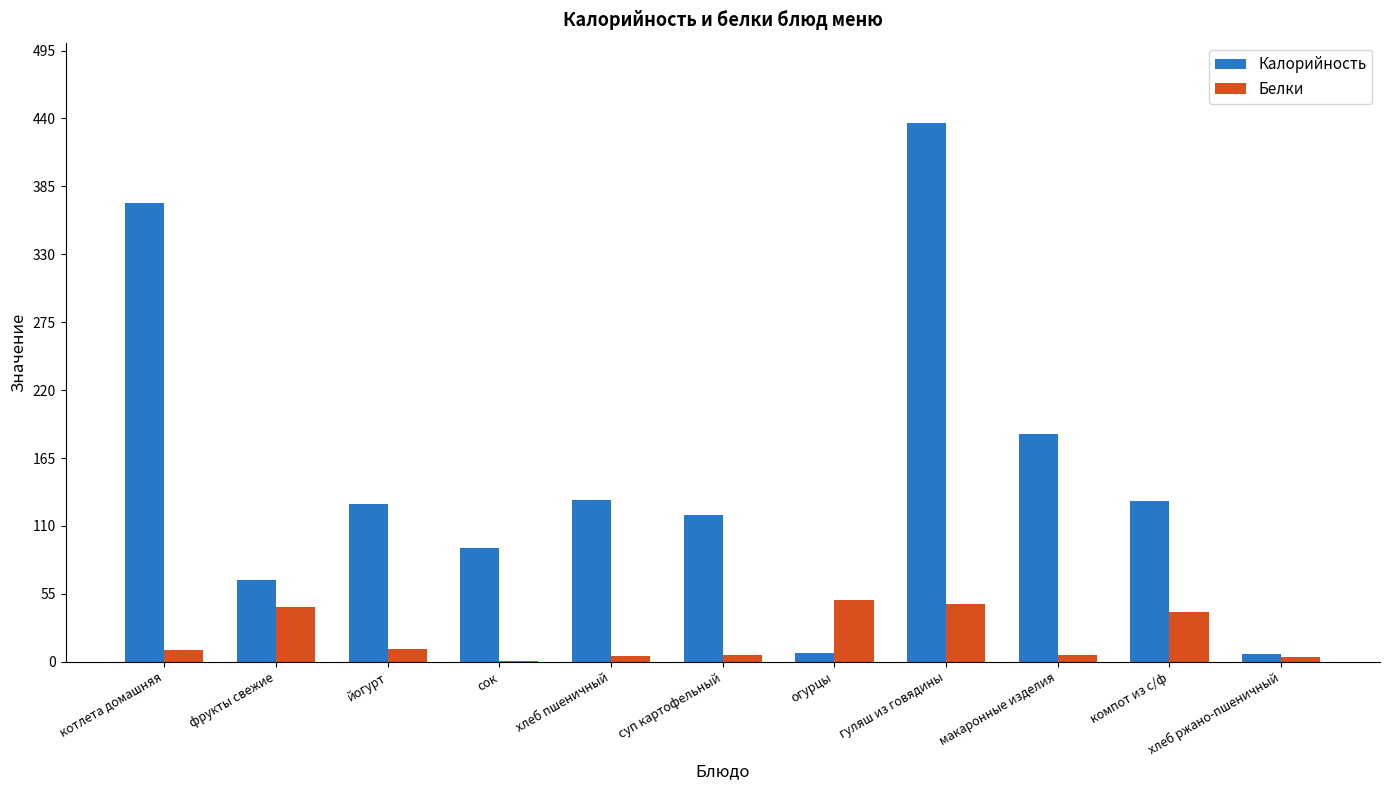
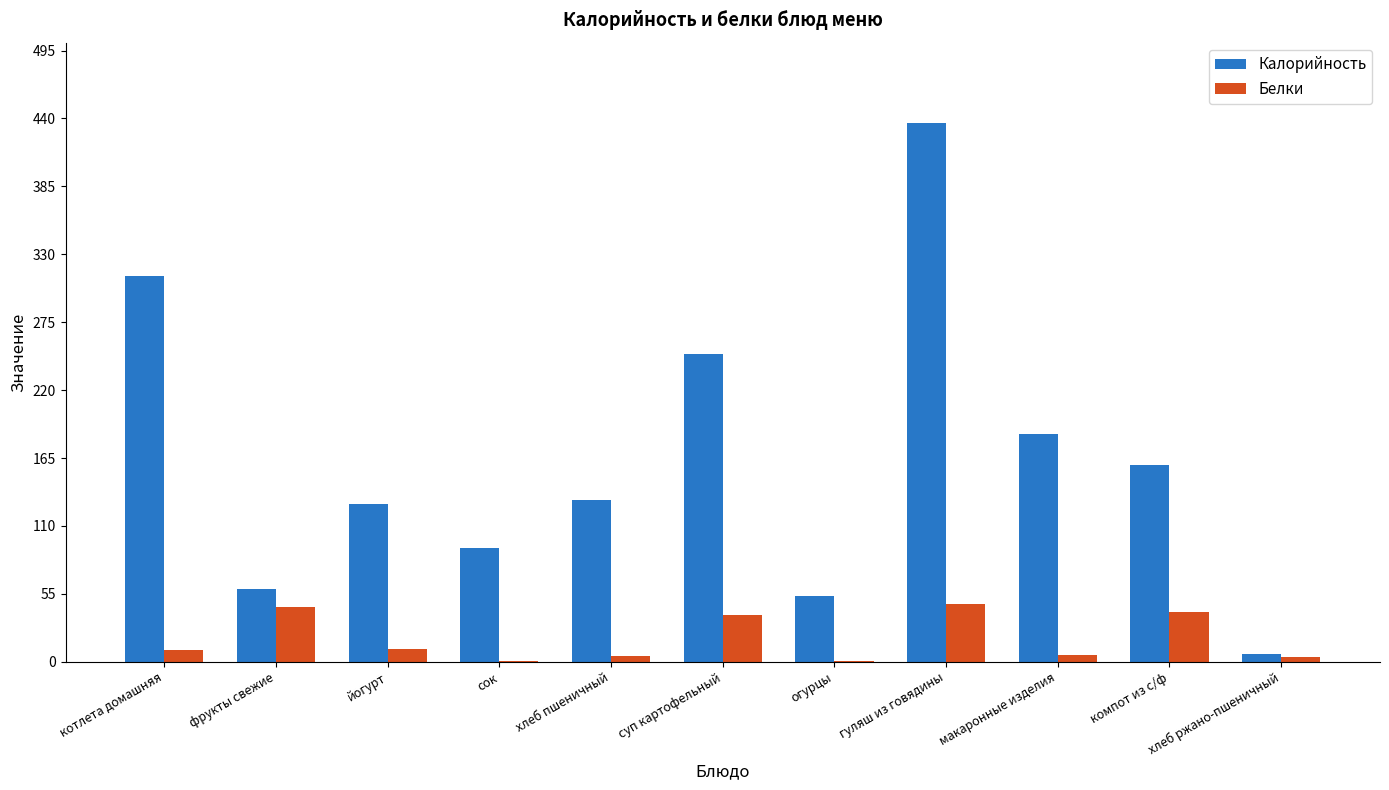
Калорийность, котлета домашняя: 372 -> 313
Калорийность, фрукты свежие: 66 -> 59
Калорийность, суп картофельный: 119 -> 249
Белки, суп картофельный: 6 -> 38
Калорийность, огурцы: 7 -> 53
Белки, огурцы: 50 -> 0
Калорийность, компот из с/ф: 130 -> 159
